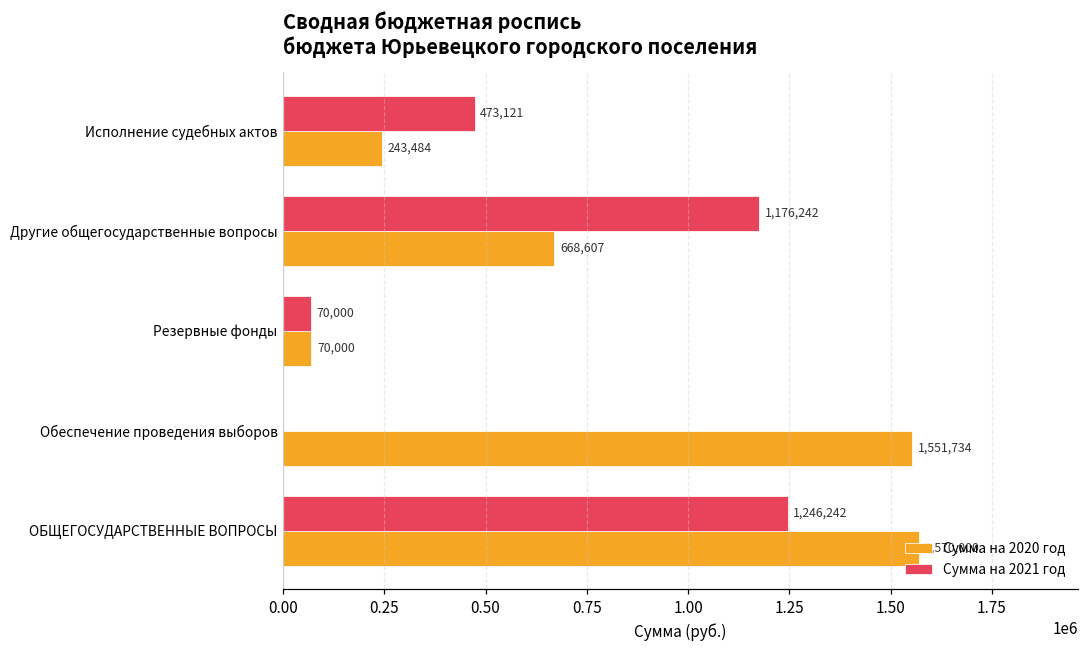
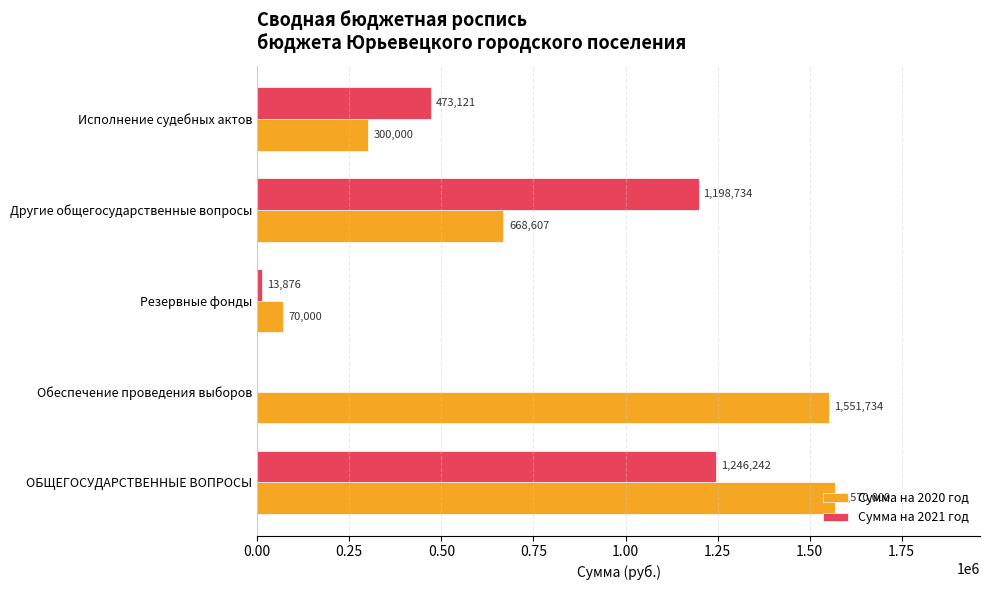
Сумма на 2020 год, Исполнение судебных актов: 243,484 -> 300,000
Сумма на 2021 год, Другие общегосударственные вопросы: 1,176,242 -> 1,198,734
Сумма на 2021 год, Резервные фонды: 70,000 -> 13,876
